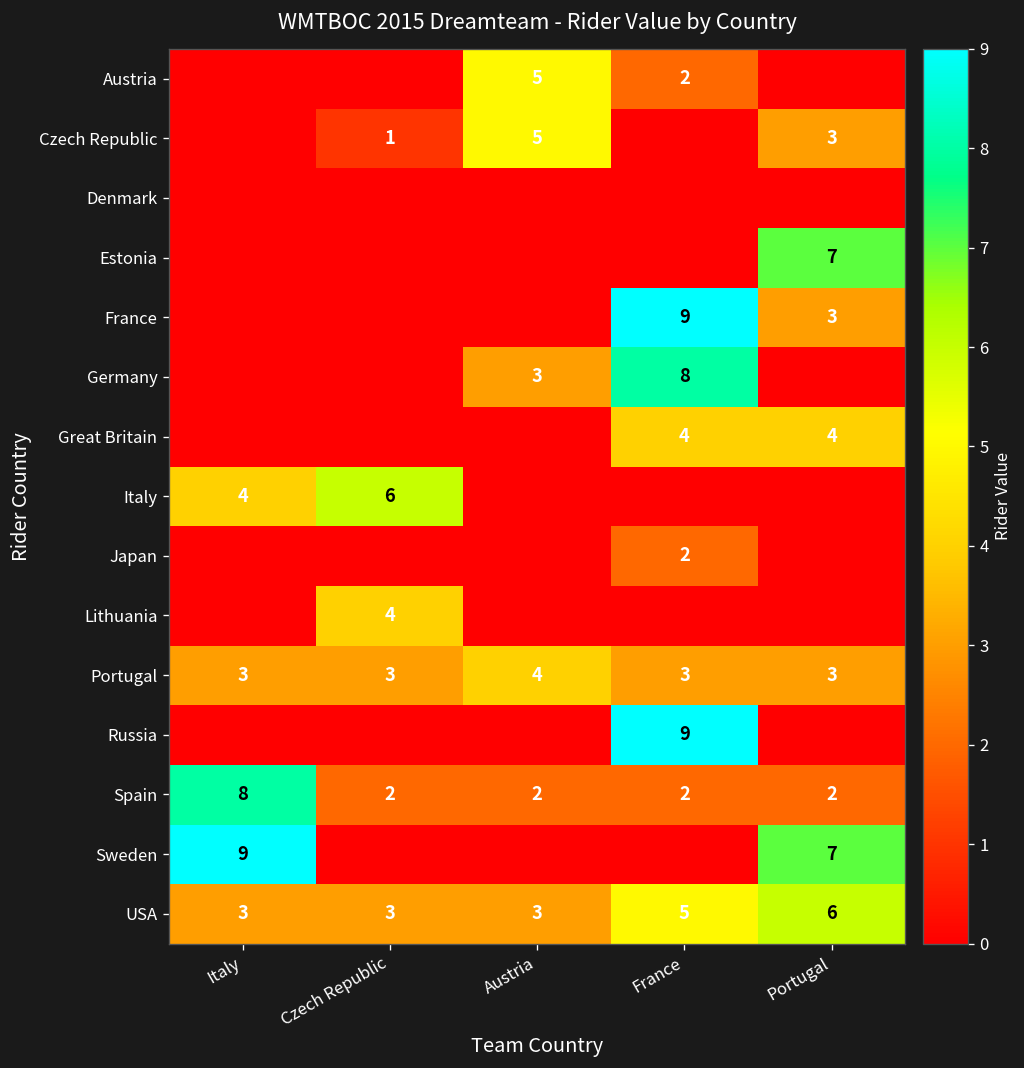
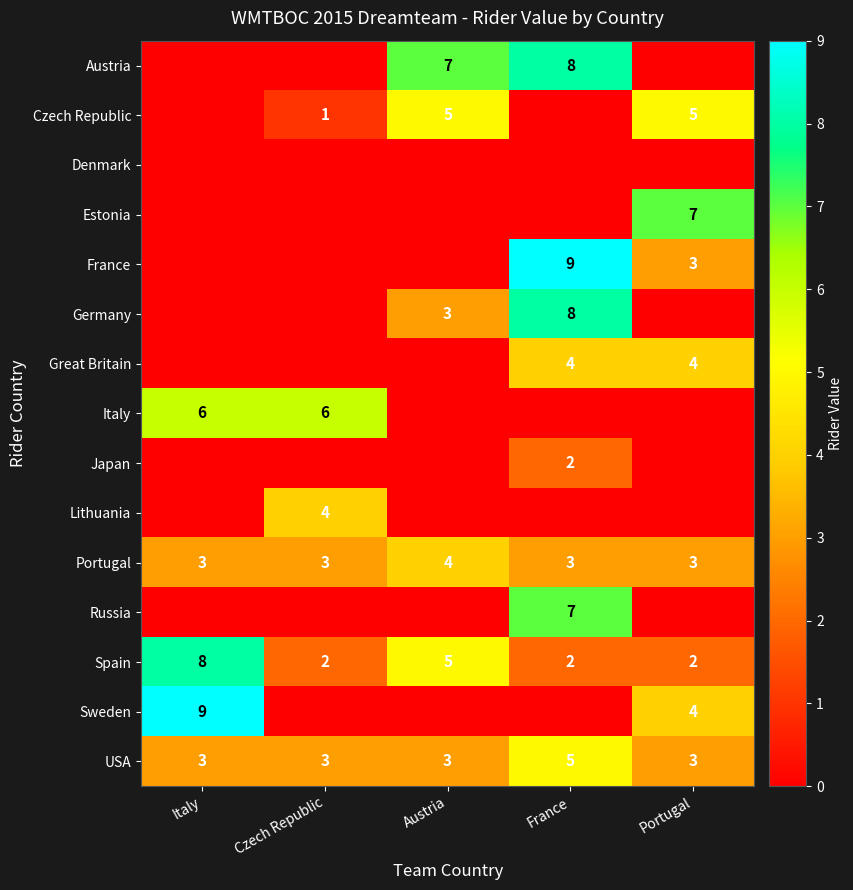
Austria, Austria: 5 -> 7
Austria, France: 2 -> 8
Czech Republic, Portugal: 3 -> 5
Italy, Italy: 4 -> 6
Russia, France: 9 -> 7
Spain, Austria: 2 -> 5
Sweden, Portugal: 7 -> 4
USA, Portugal: 6 -> 3
